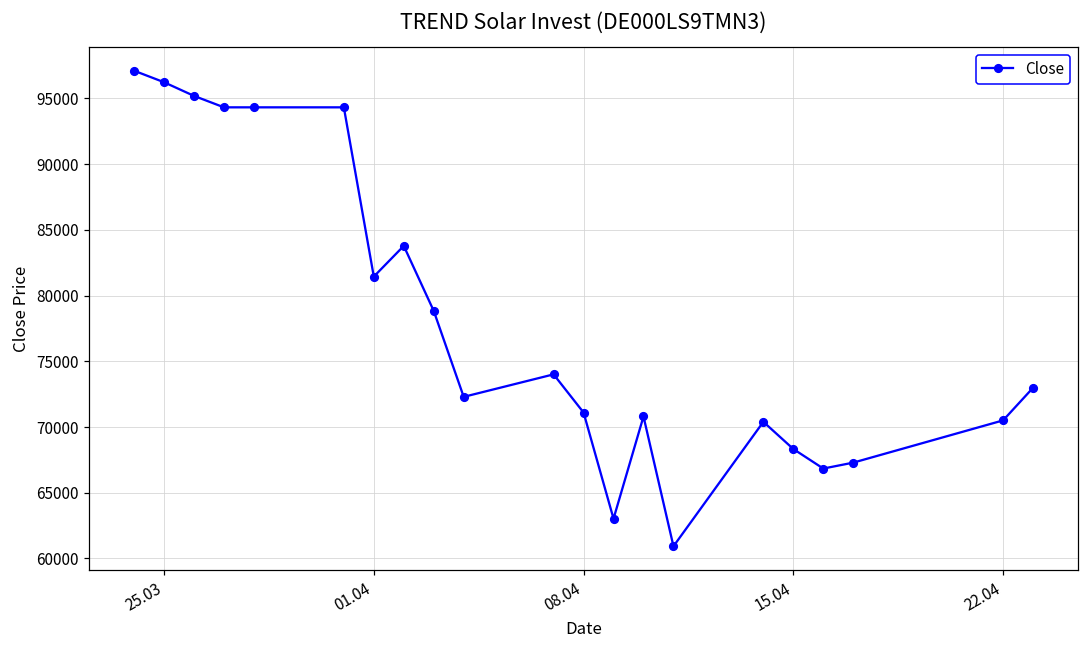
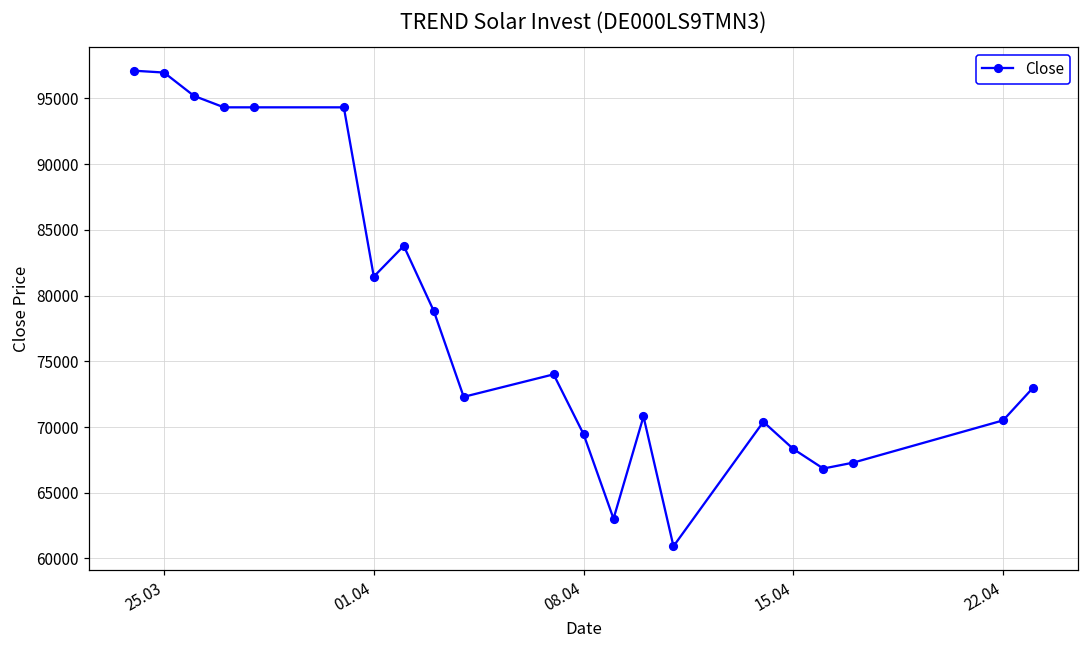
25.03: 96200 -> 97000
08.04: 71100 -> 69500
